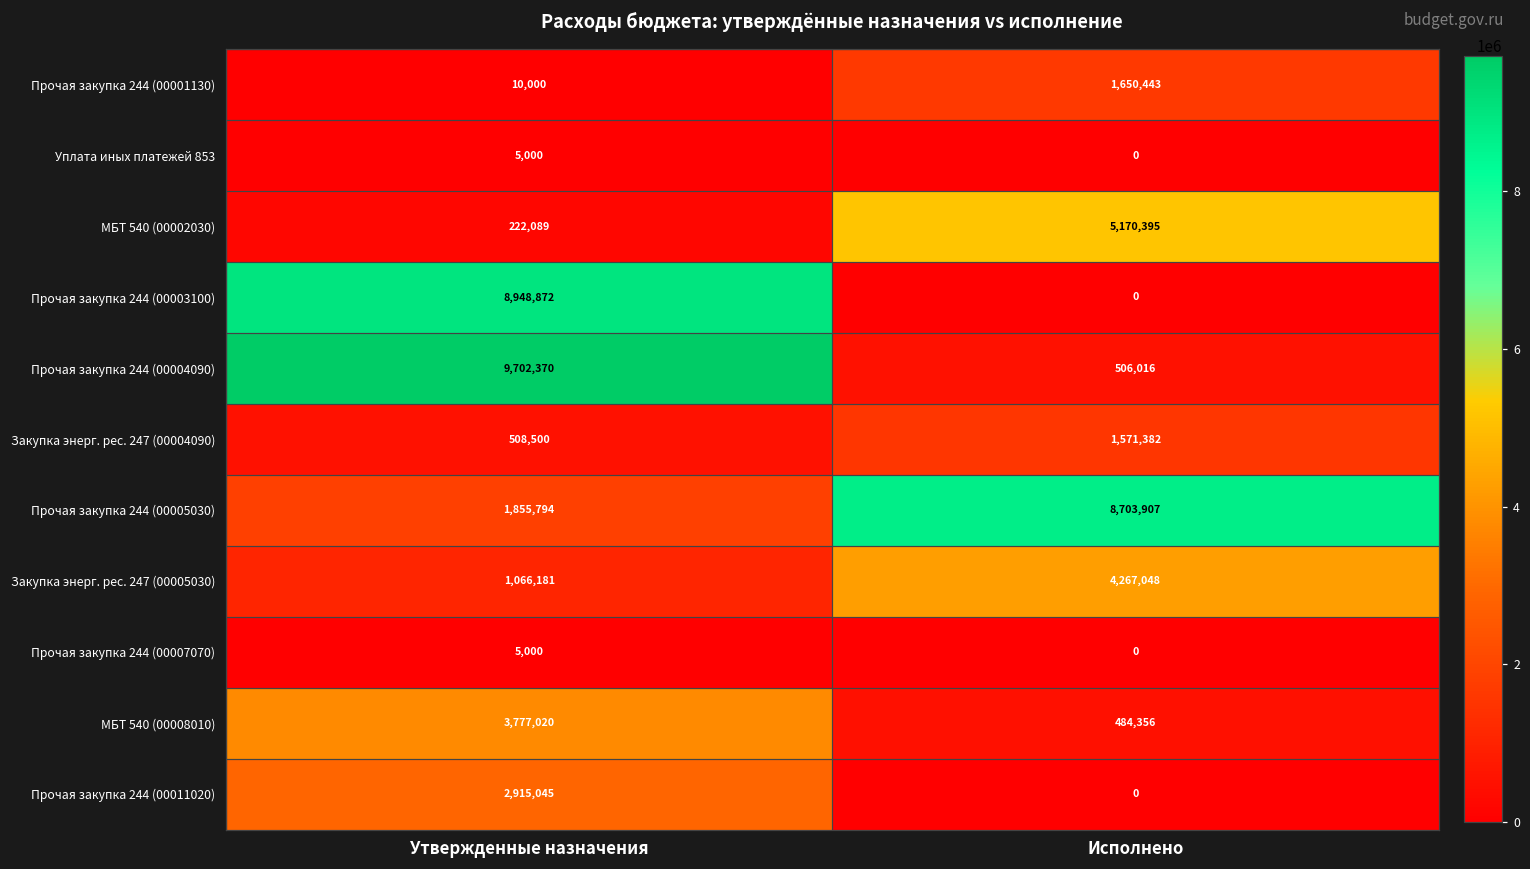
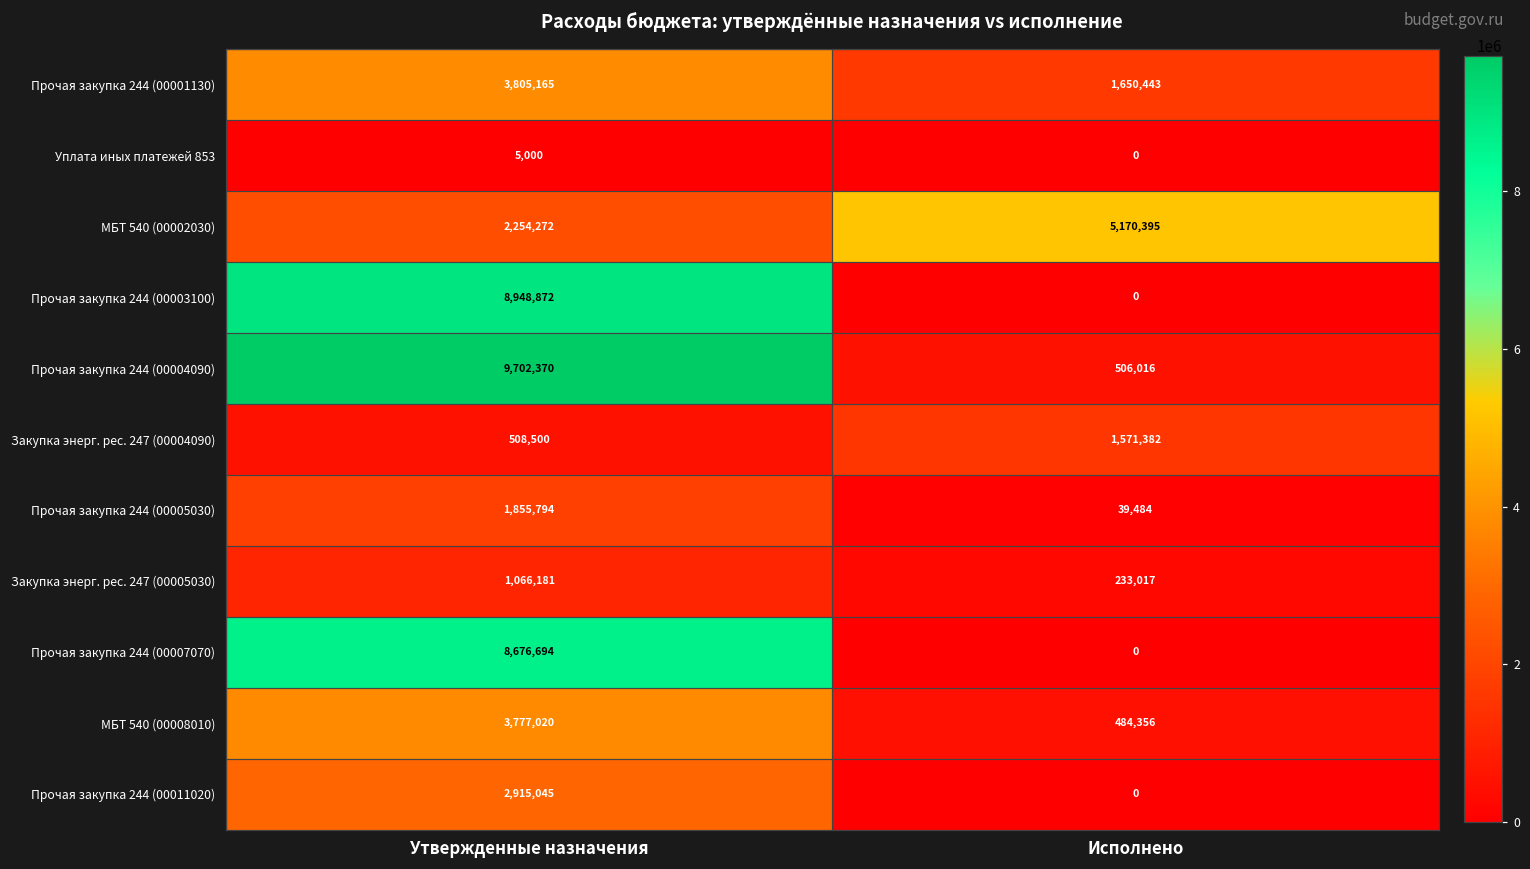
Прочая закупка 244 (00001130), Утвержденные назначения: 10,000 -> 3,805,165
МБТ 540 (00002030), Утвержденные назначения: 222,089 -> 2,254,272
Прочая закупка 244 (00005030), Исполнено: 8,703,907 -> 39,484
Закупка энерг. рес. 247 (00005030), Исполнено: 4,267,048 -> 233,017
Прочая закупка 244 (00007070), Утвержденные назначения: 5,000 -> 8,676,694
